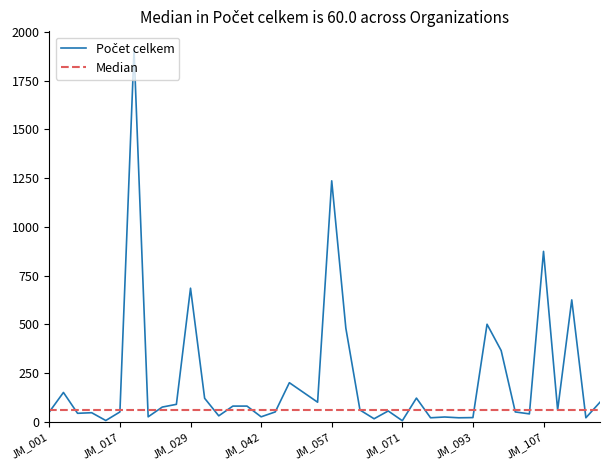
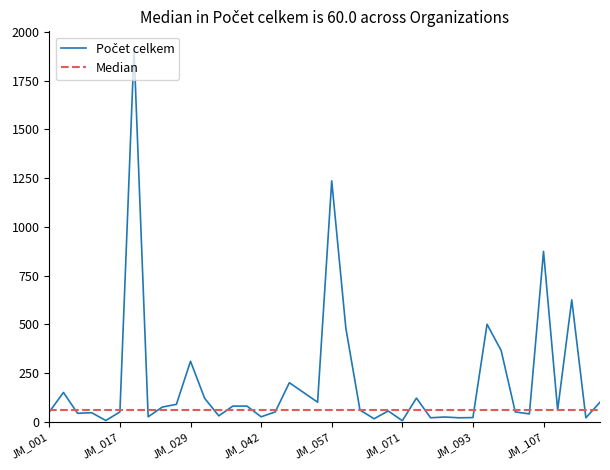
JM_029: 690 -> 310
